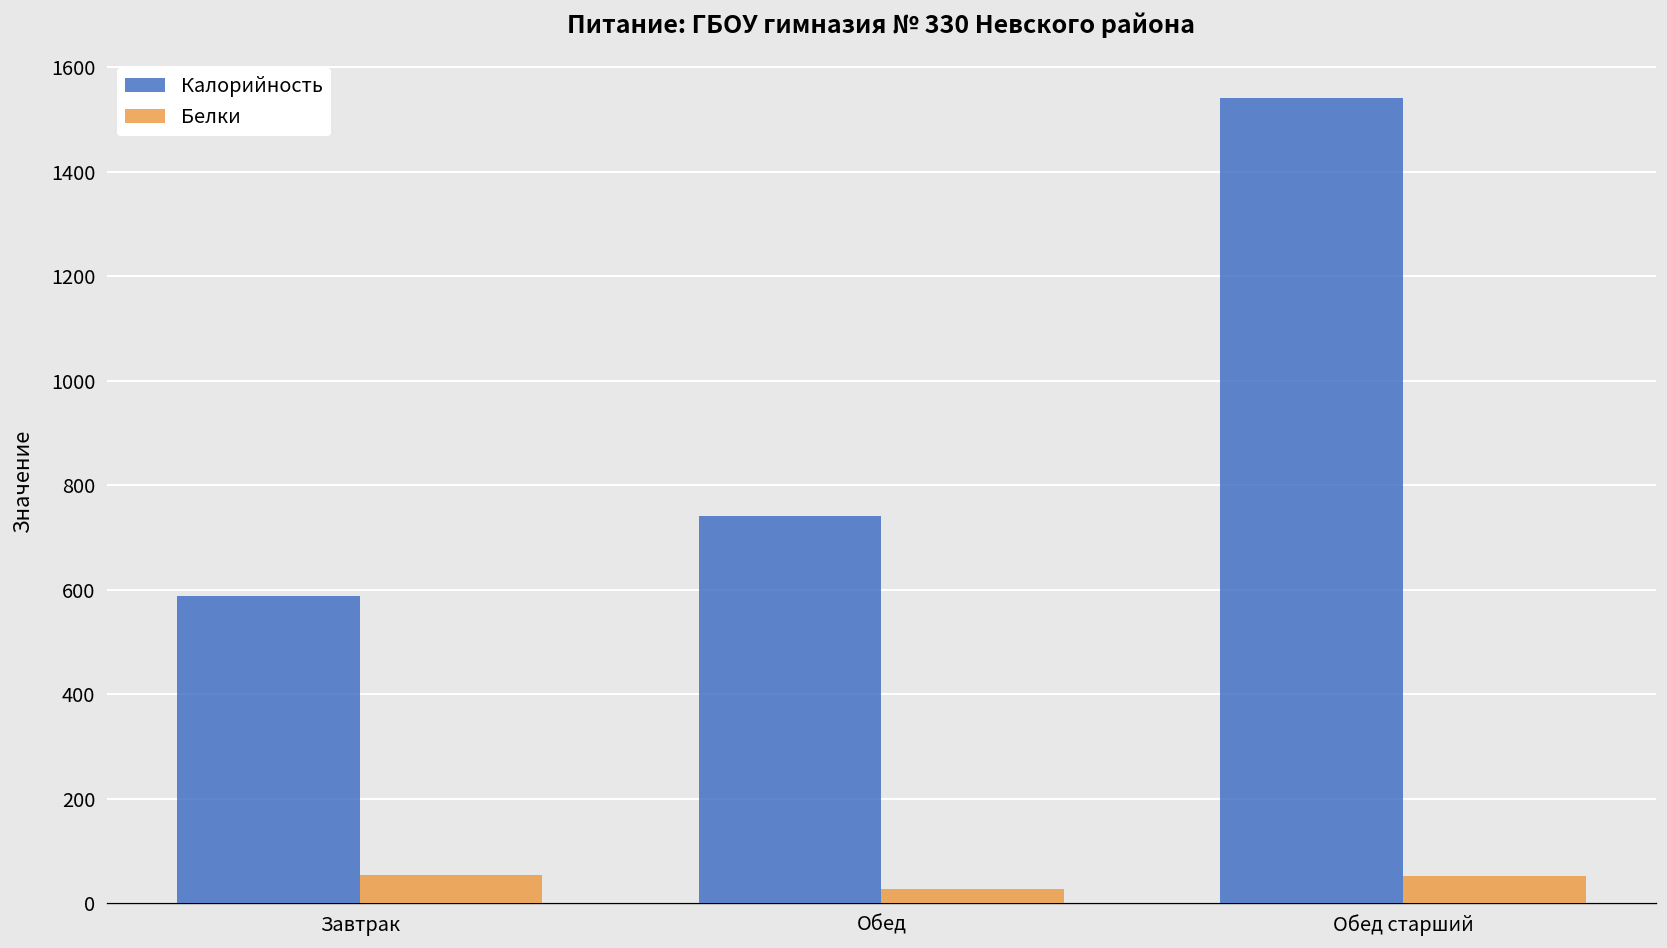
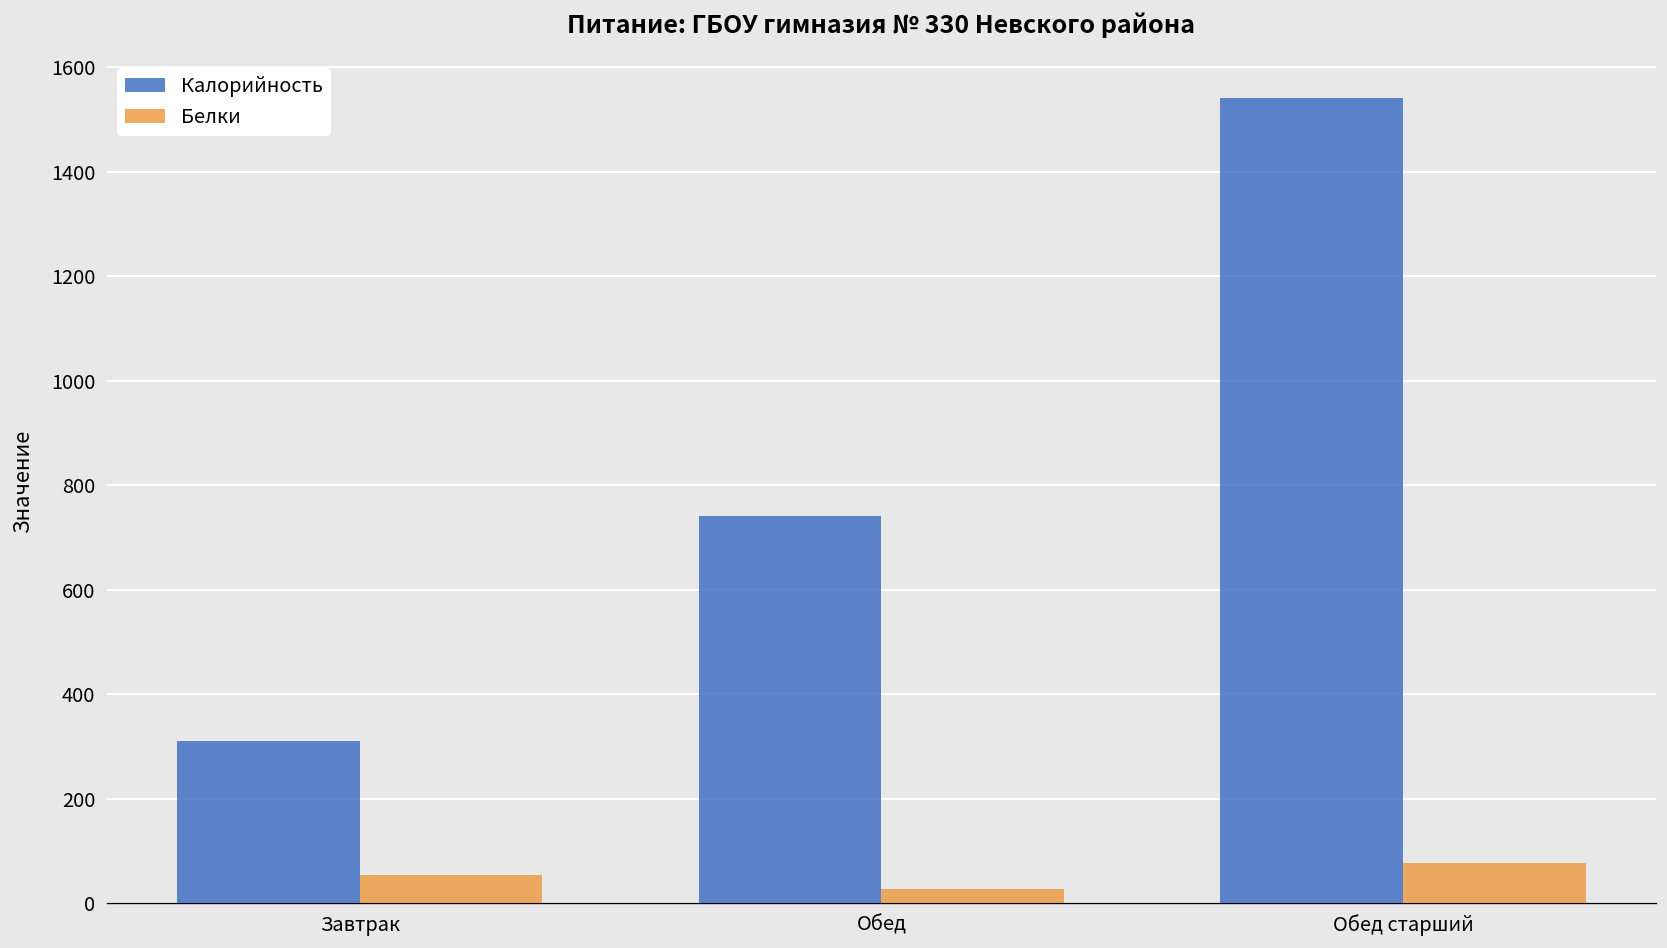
Калорийность, Завтрак: 590 -> 310
Белки, Обед старший: 50 -> 80
